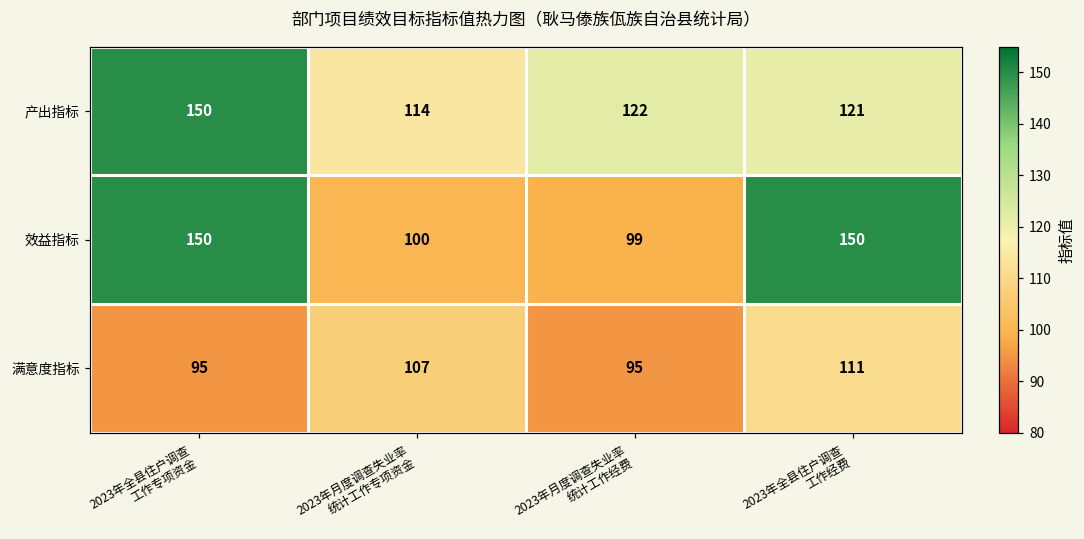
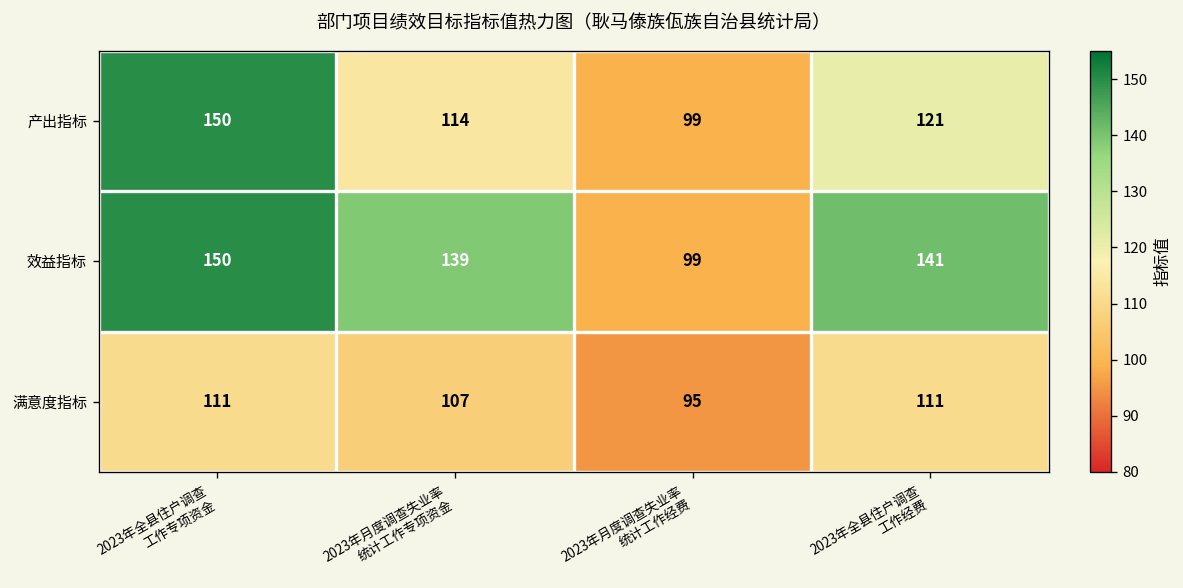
产出指标, 2023年月度调查失业率 统计工作经费: 122 -> 99
效益指标, 2023年月度调查失业率 统计工作专项资金: 100 -> 139
效益指标, 2023年全县住户调查 工作经费: 150 -> 141
满意度指标, 2023年全县住户调查 工作专项资金: 95 -> 111
